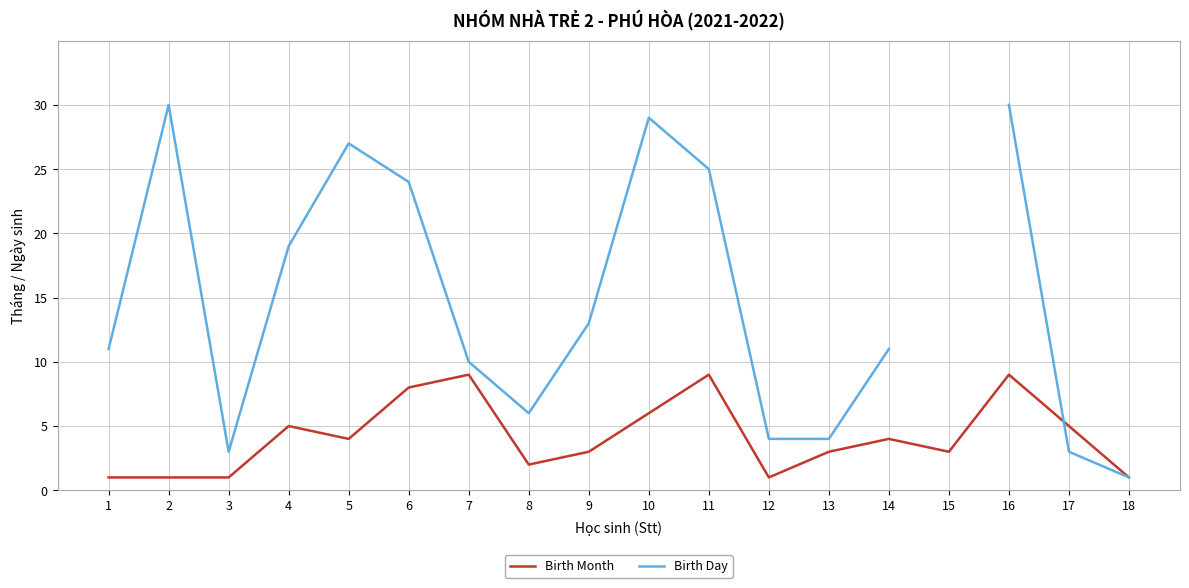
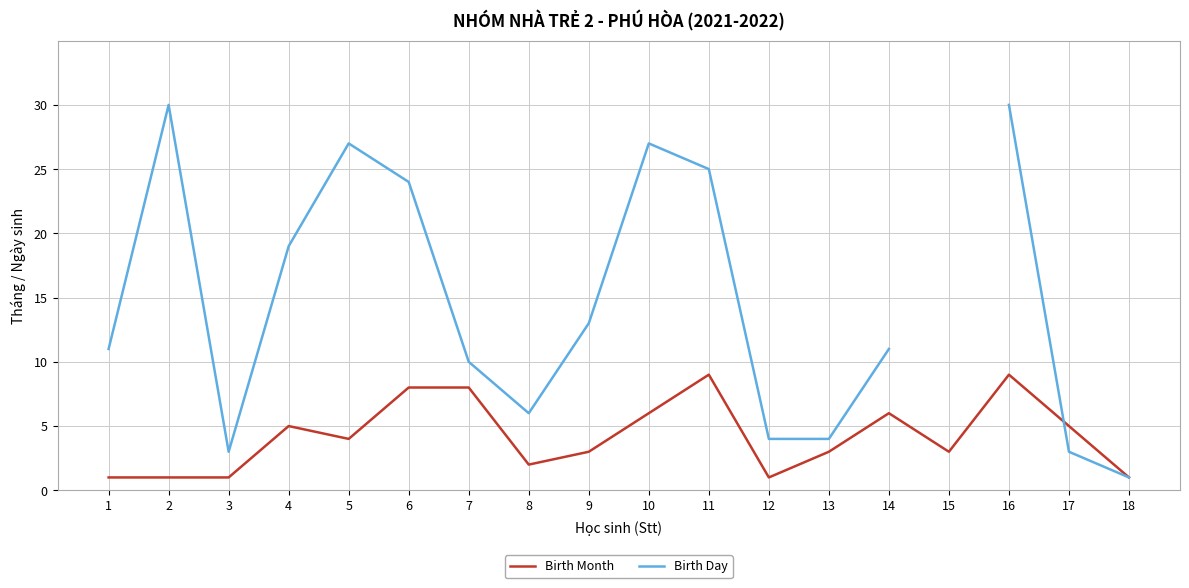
Birth Month, 7: 9 -> 8
Birth Day, 10: 29 -> 27
Birth Month, 14: 4 -> 6
